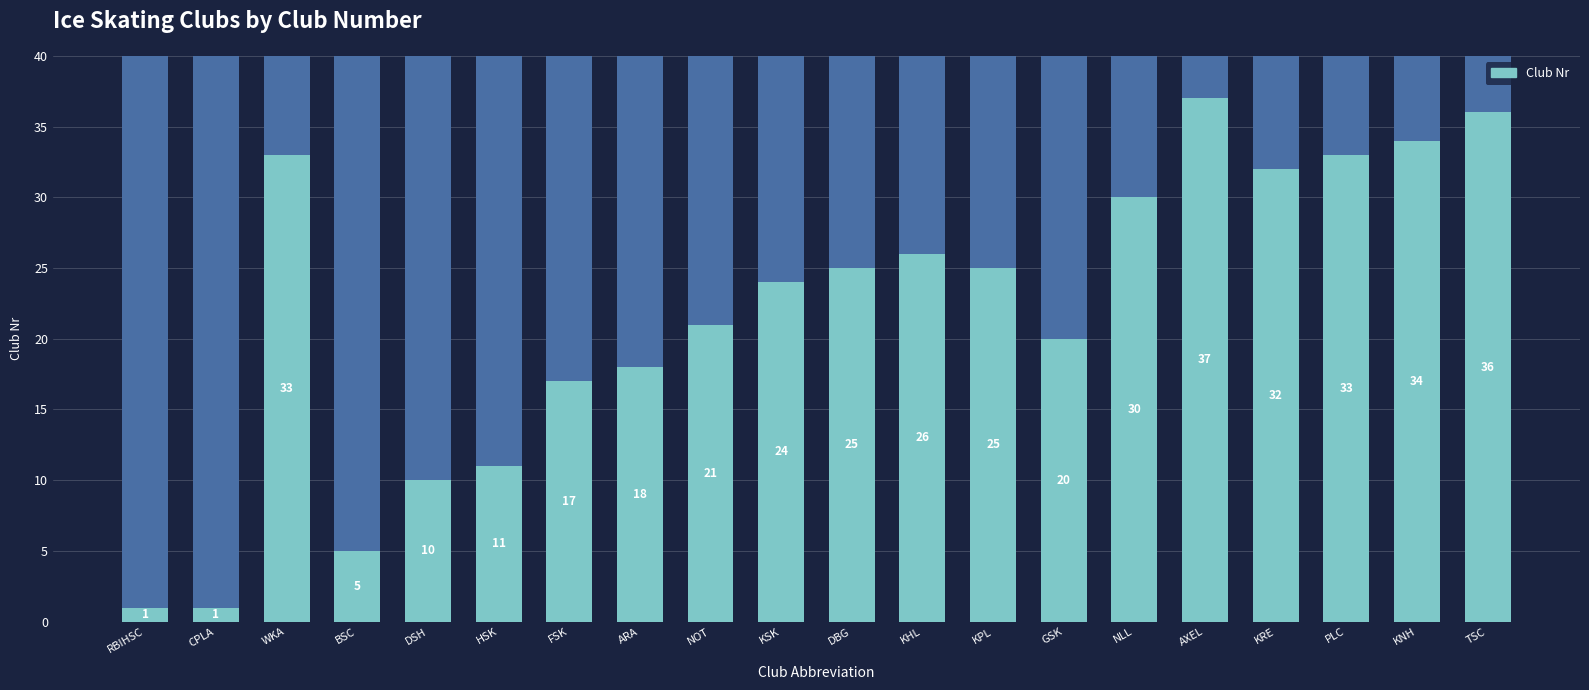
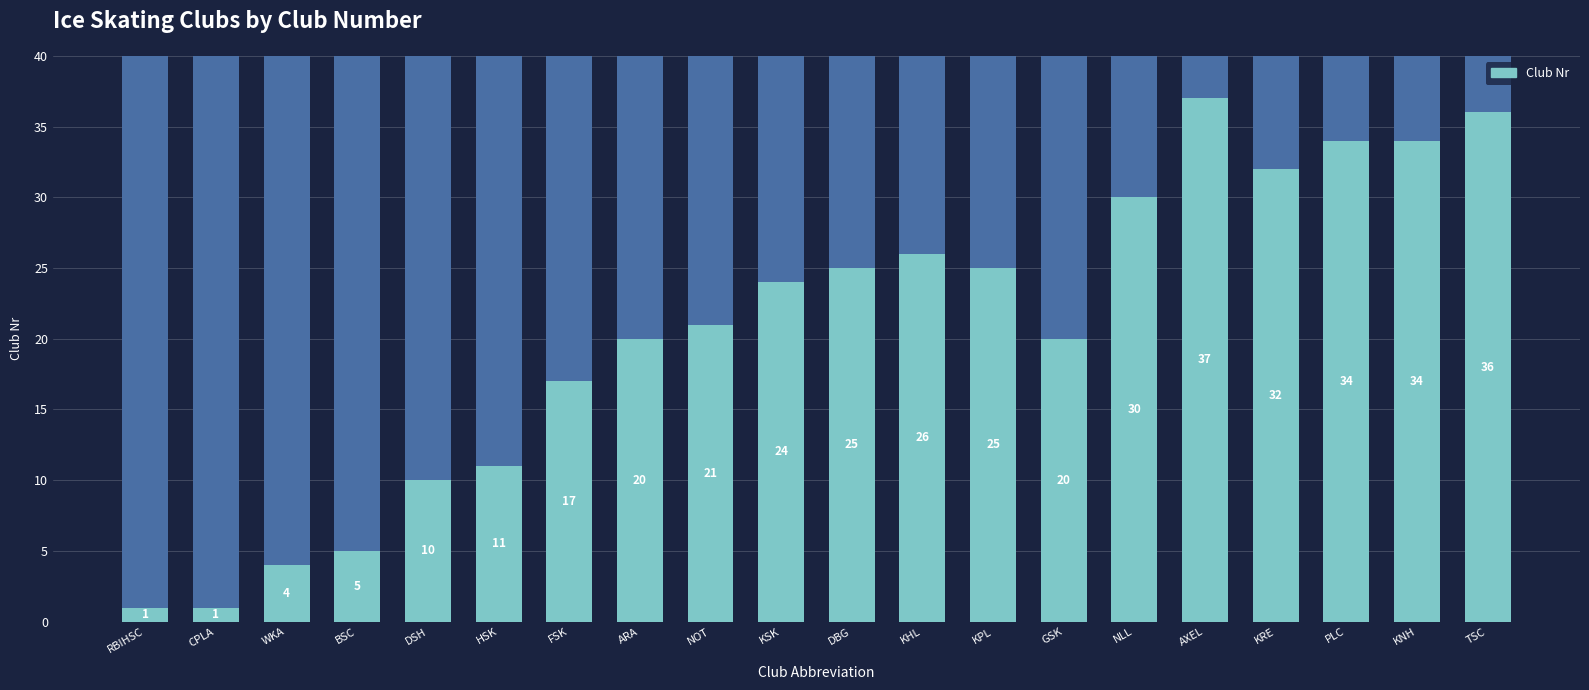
Club Nr, WKA: 33 -> 4
Club Nr, ARA: 18 -> 20
Club Nr, PLC: 33 -> 34
